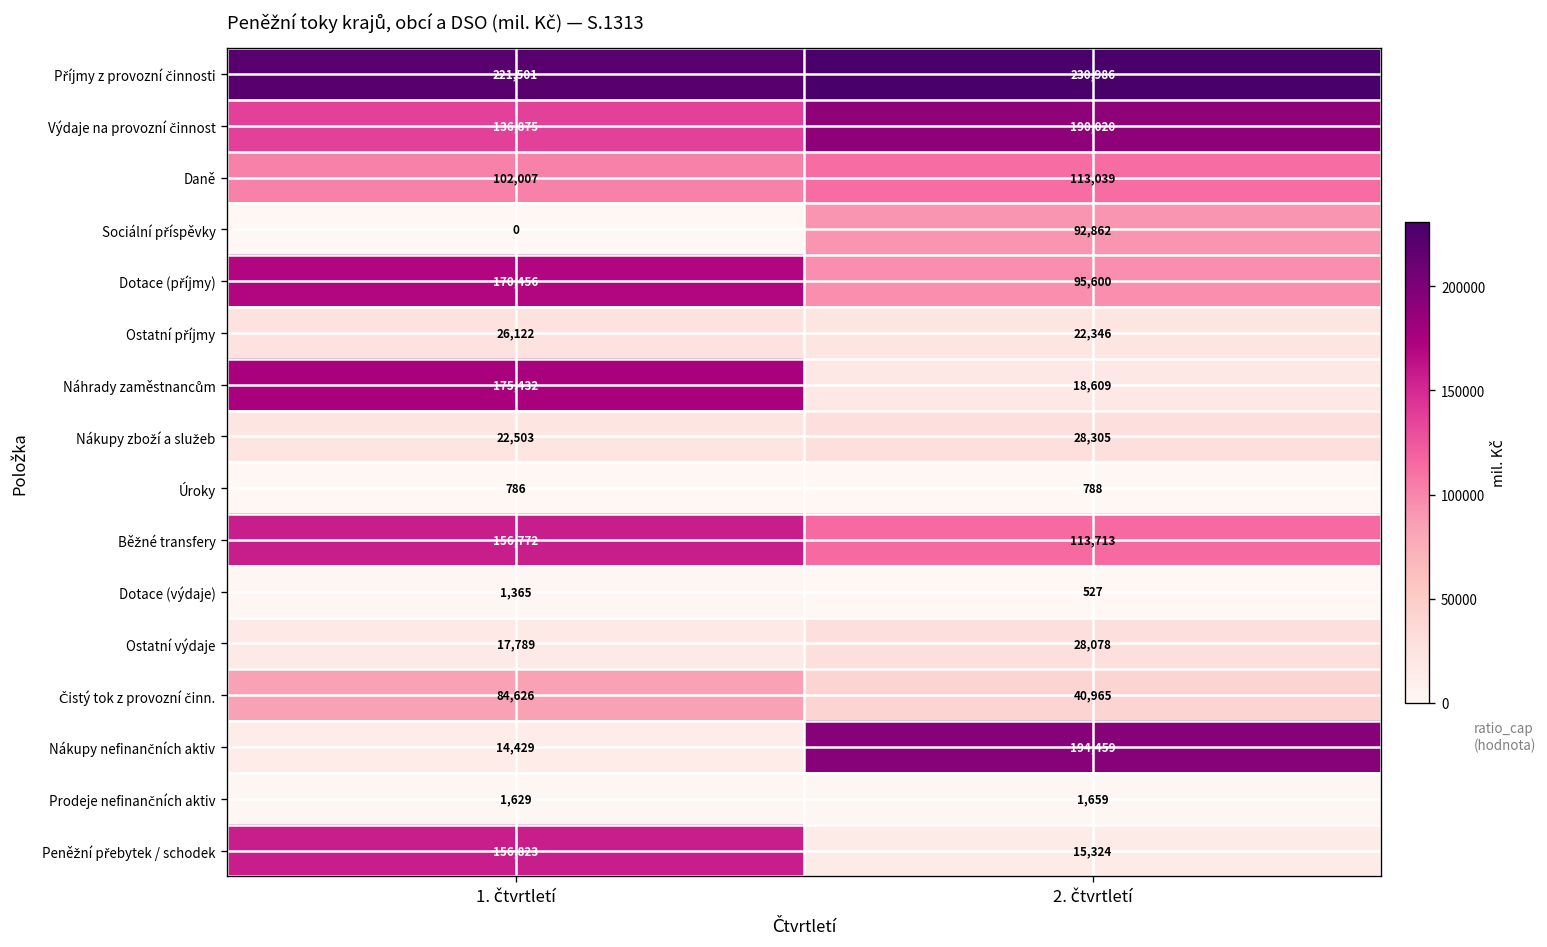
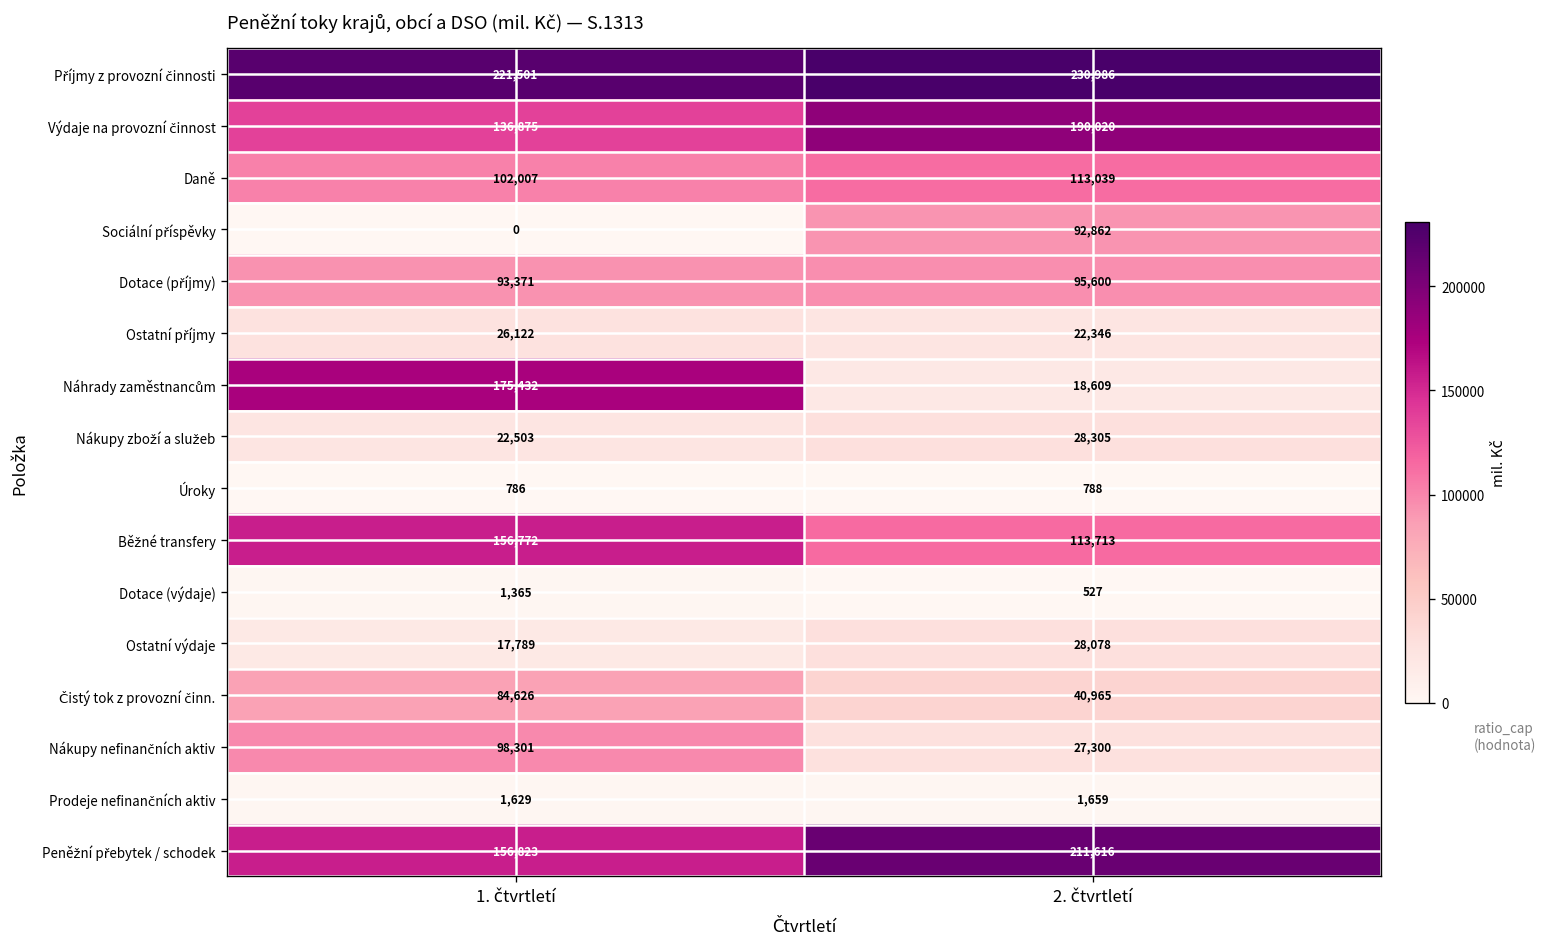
Dotace (příjmy), 1. čtvrtletí: 170,456 -> 93,371
Nákupy nefinančních aktiv, 1. čtvrtletí: 14,429 -> 98,301
Nákupy nefinančních aktiv, 2. čtvrtletí: 194,459 -> 27,300
Peněžní přebytek / schodek, 2. čtvrtletí: 15,324 -> 211,616
